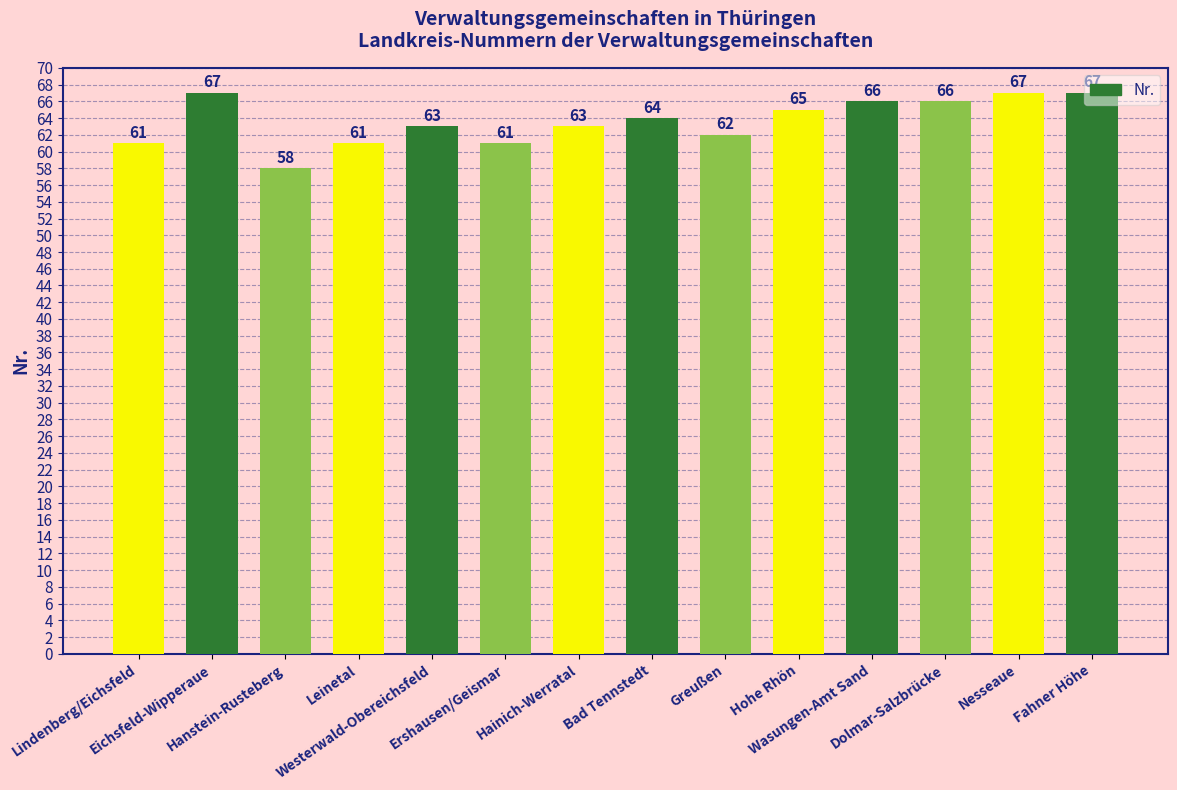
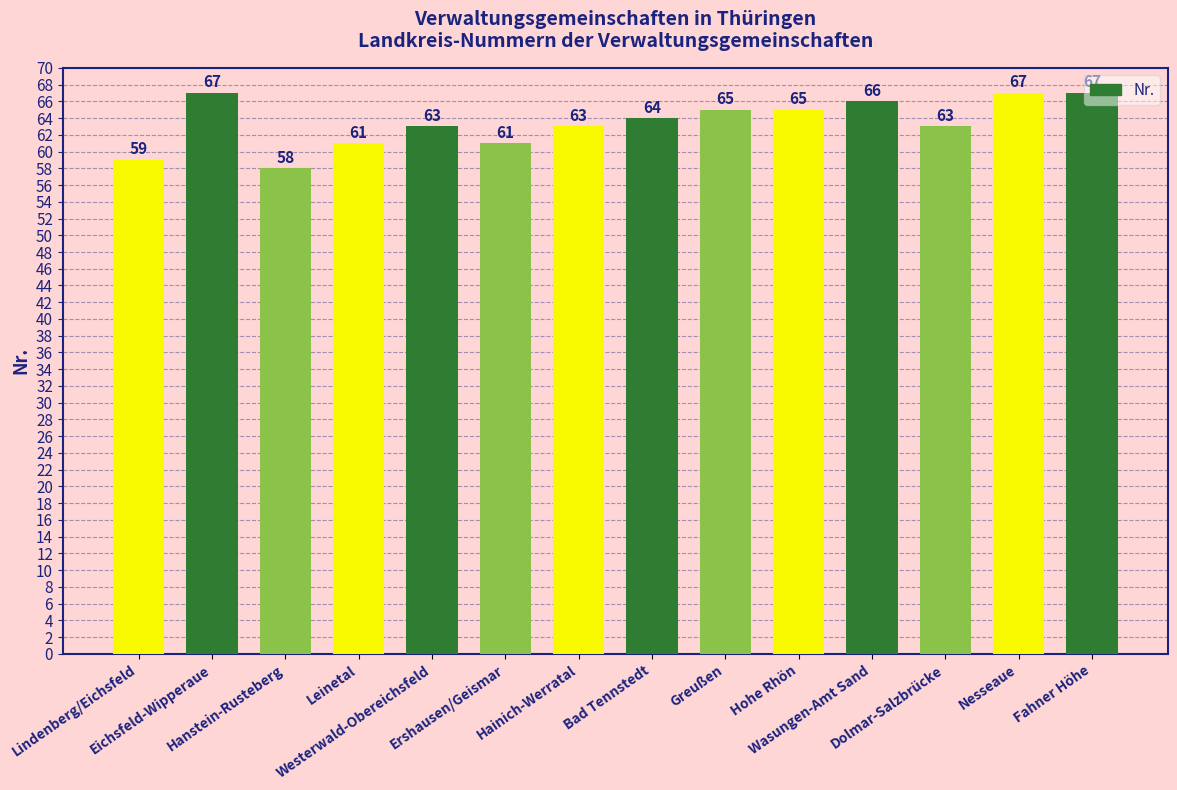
Lindenberg/Eichsfeld: 61 -> 59
Greußen: 62 -> 65
Dolmar-Salzbrücke: 66 -> 63
